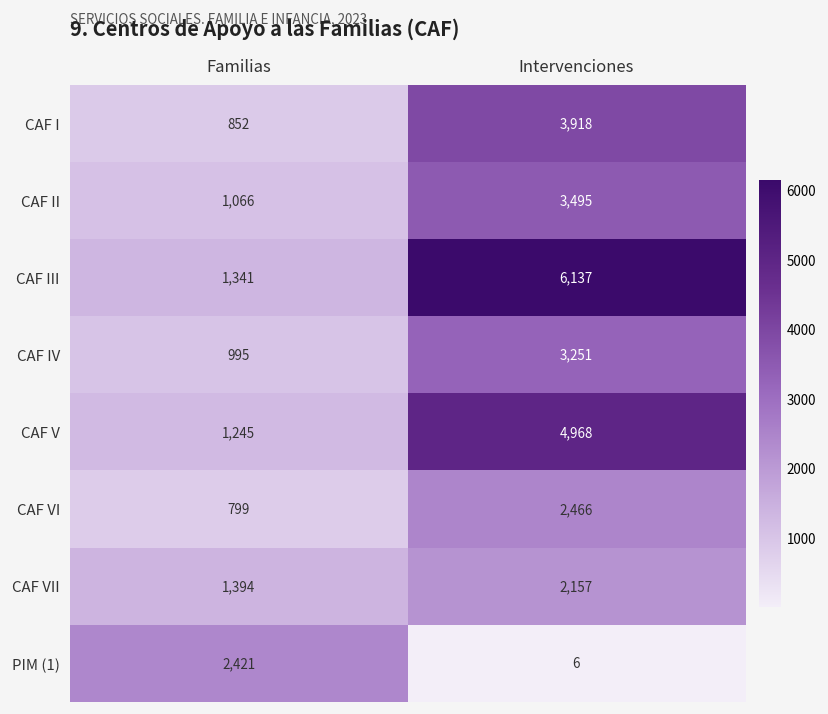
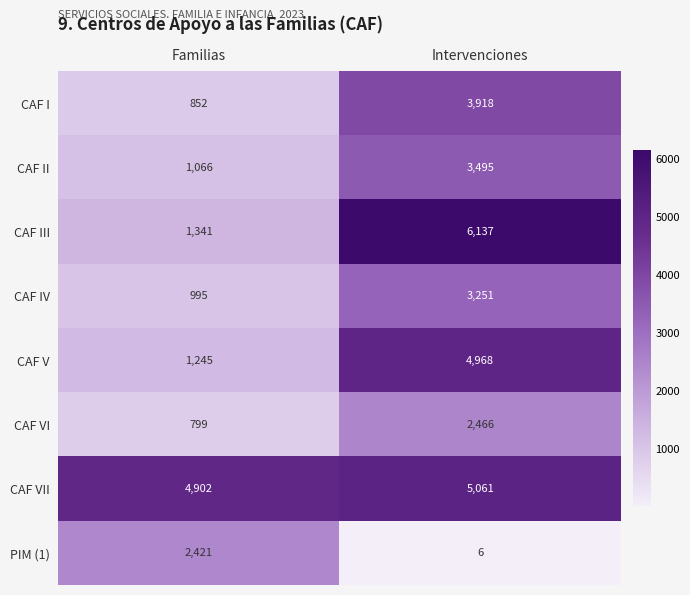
CAF VII, Familias: 1,394 -> 4,902
CAF VII, Intervenciones: 2,157 -> 5,061
